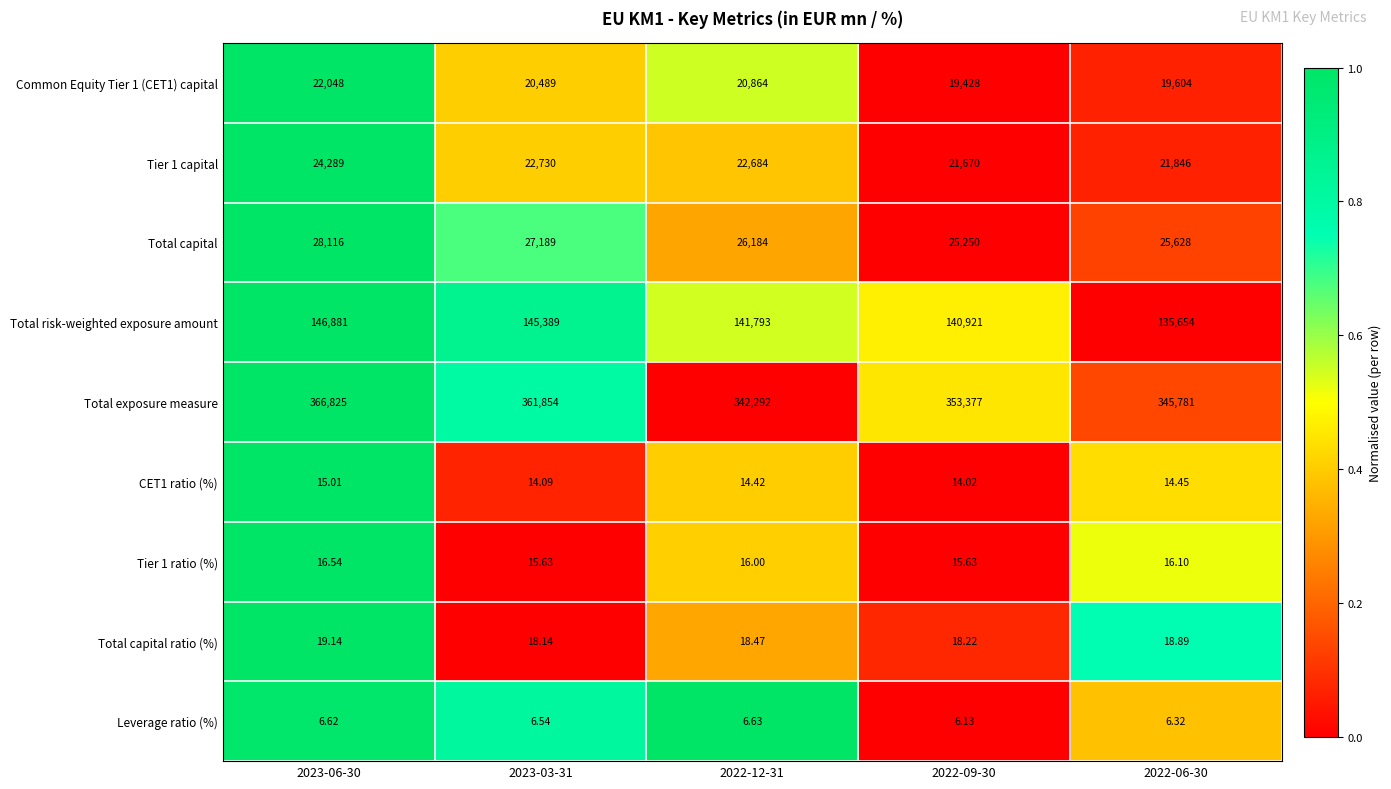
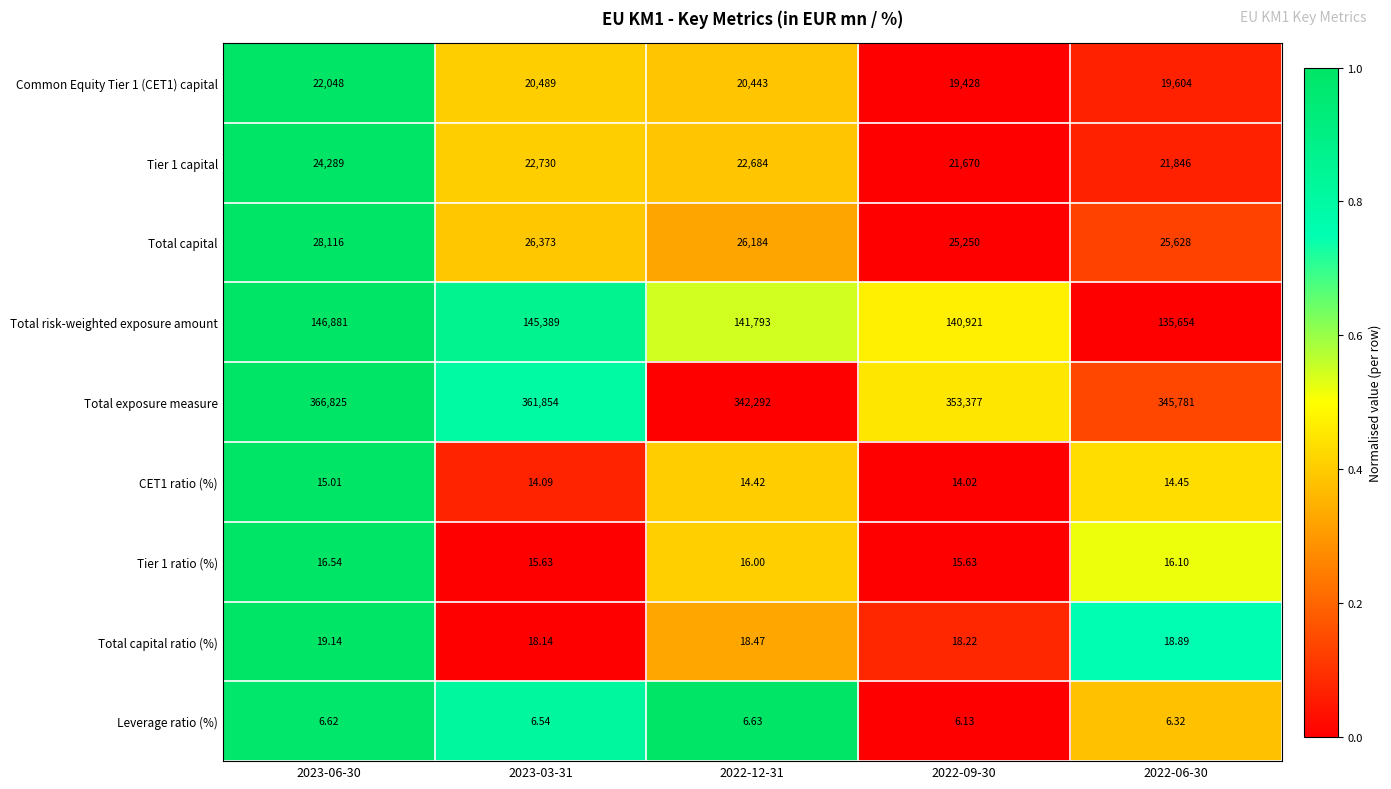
Common Equity Tier 1 (CET1) capital, 2022-12-31: 20,864 -> 20,443
Total capital, 2023-03-31: 27,189 -> 26,373
